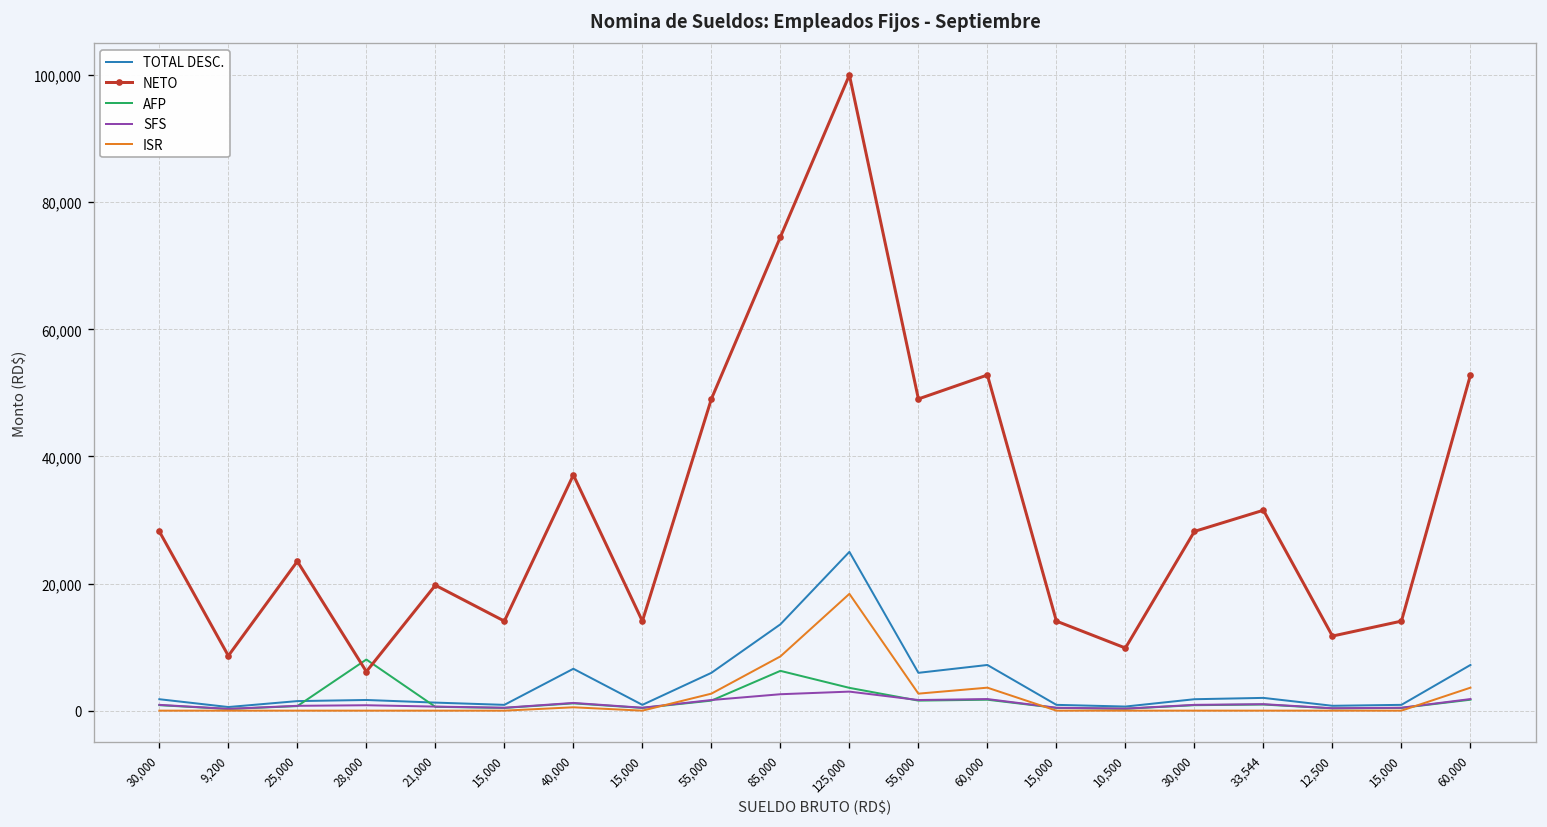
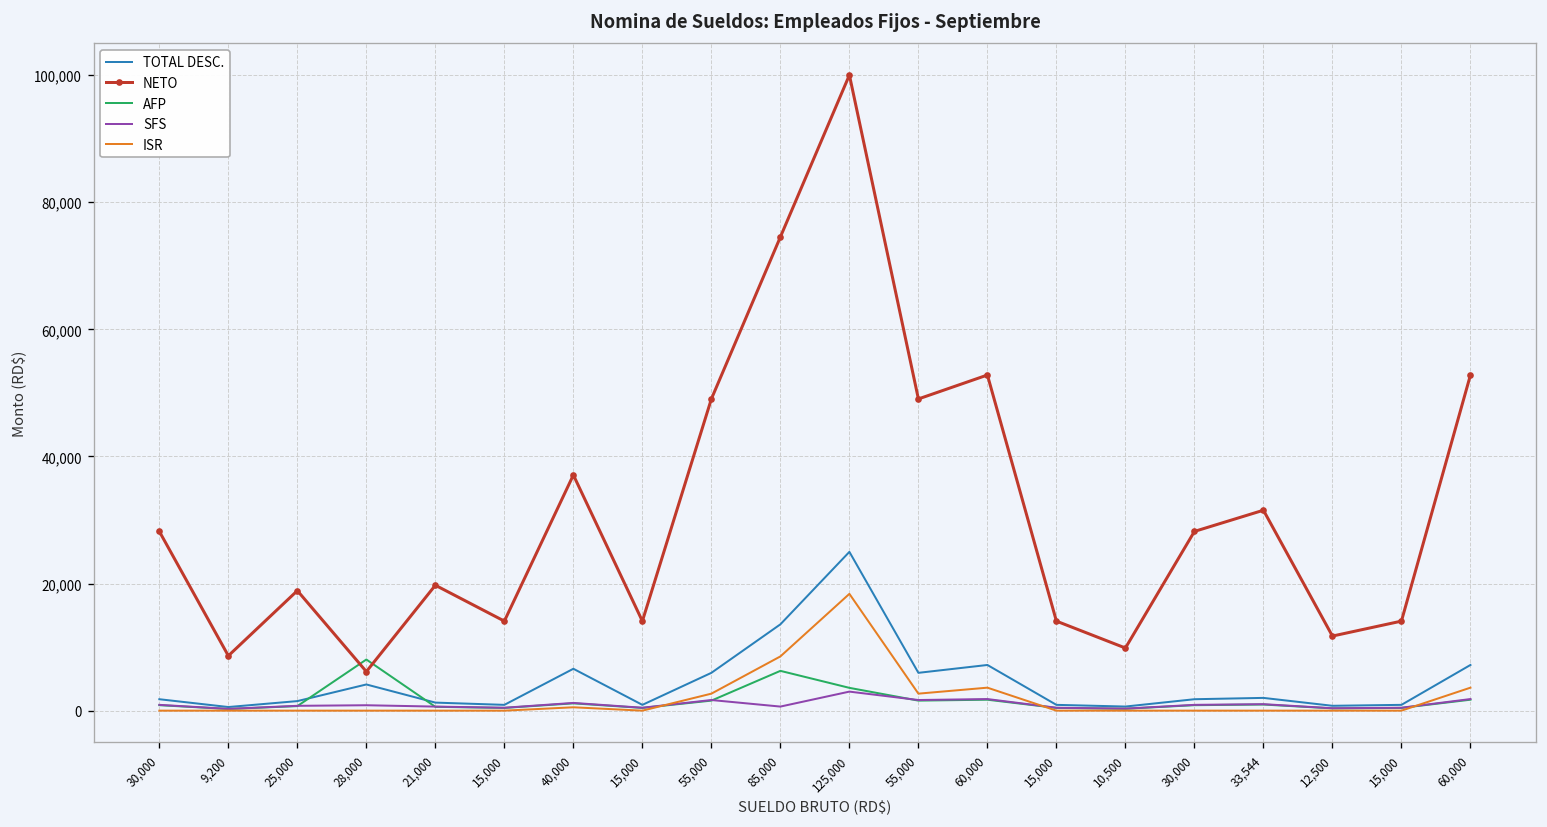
NETO, 25,000: 23,000 -> 19,000
TOTAL DESC., 28,000: 2,000 -> 4,000
SFS, 85,000: 3,000 -> 1,000
